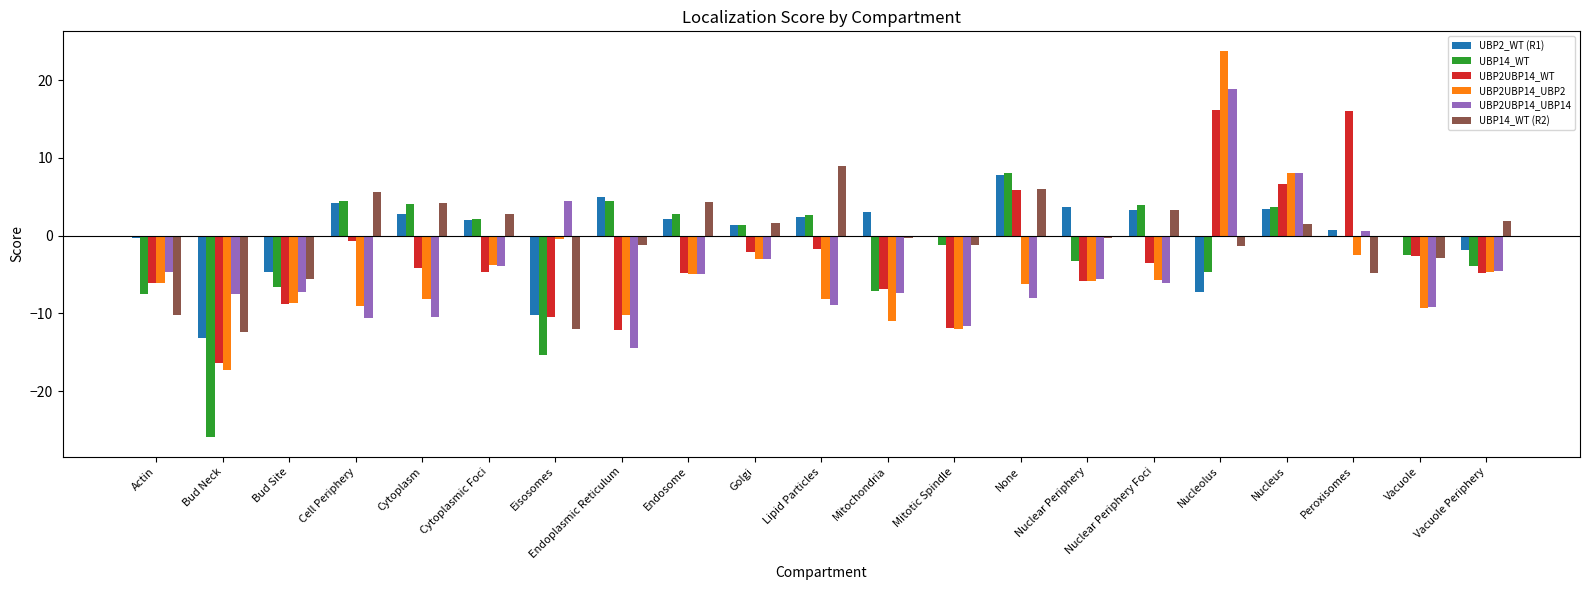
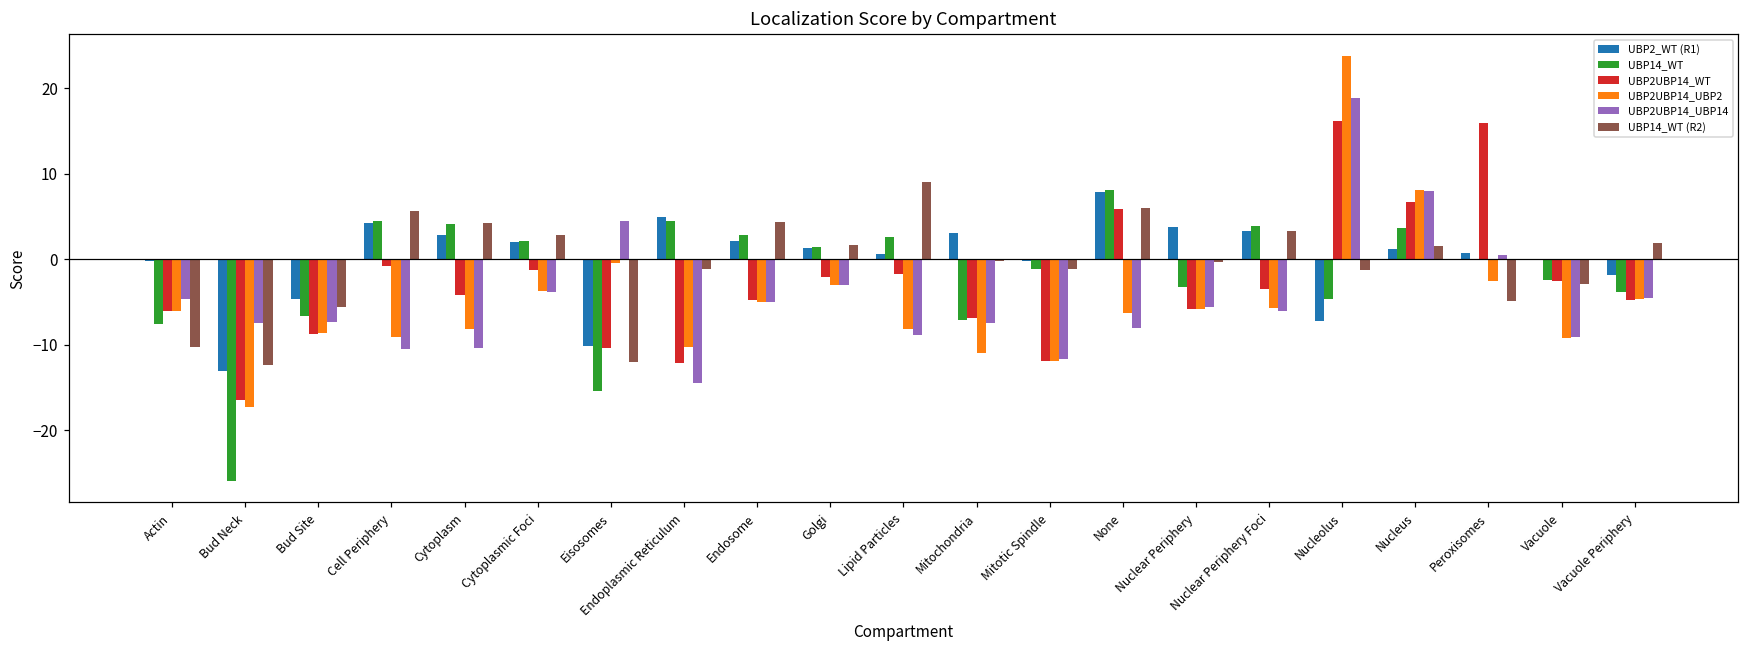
UBP2UBP14_WT, Cytoplasmic Foci: -5 -> -1
UBP2_WT (R1), Lipid Particles: 2 -> 1
UBP2_WT (R1), Nucleus: 3 -> 1
